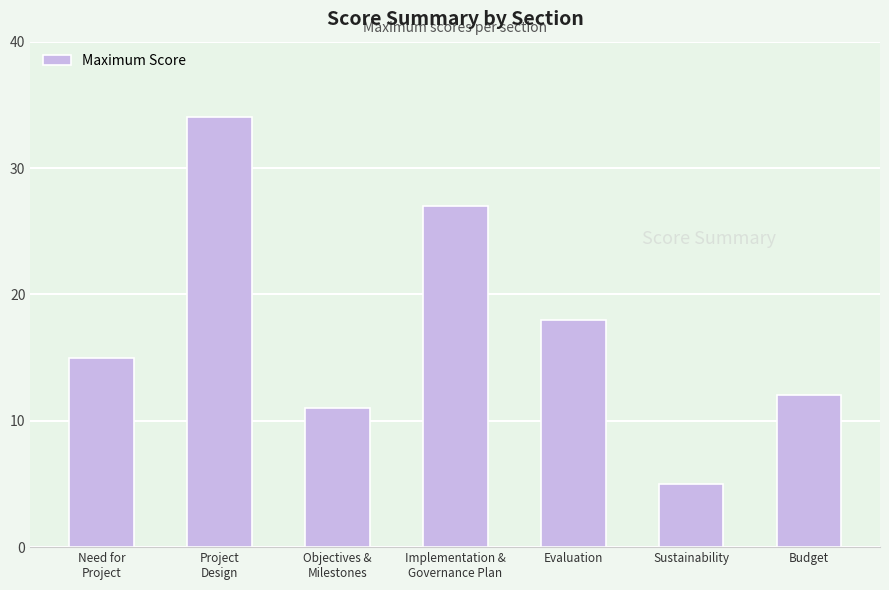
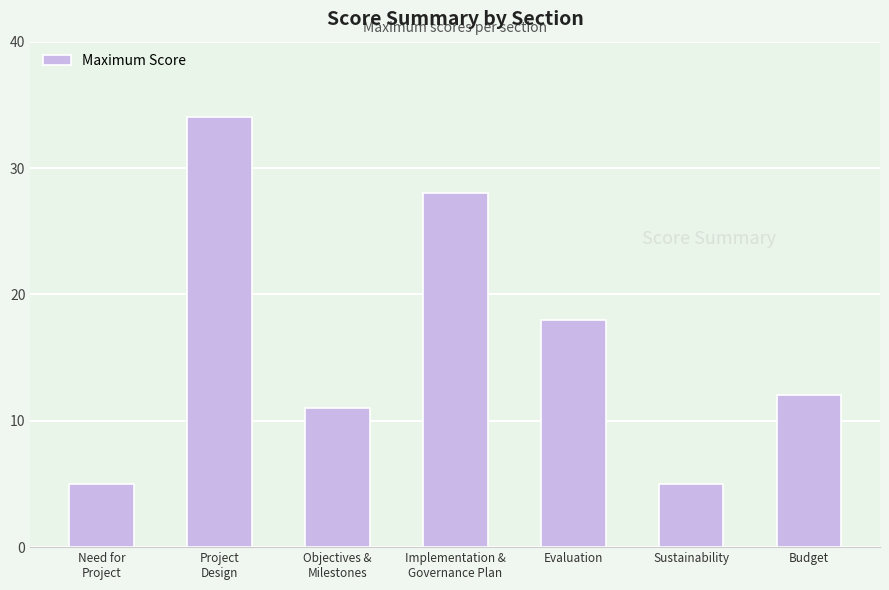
Need for Project: 15 -> 5
Implementation & Governance Plan: 27 -> 28
